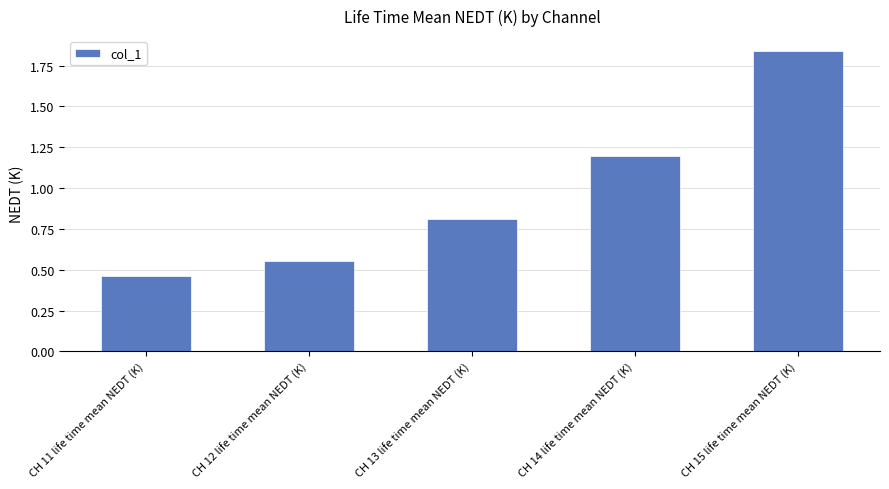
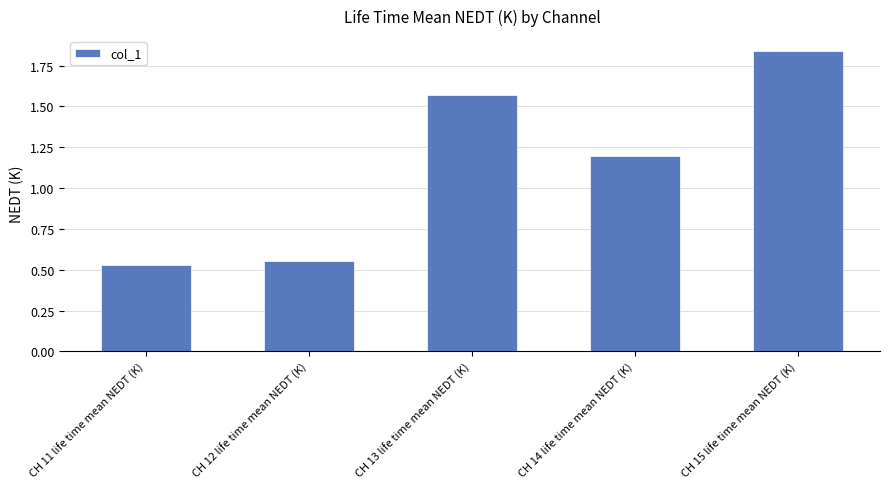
CH 11 life time mean NEDT (K): 0.46 -> 0.53
CH 13 life time mean NEDT (K): 0.81 -> 1.57
